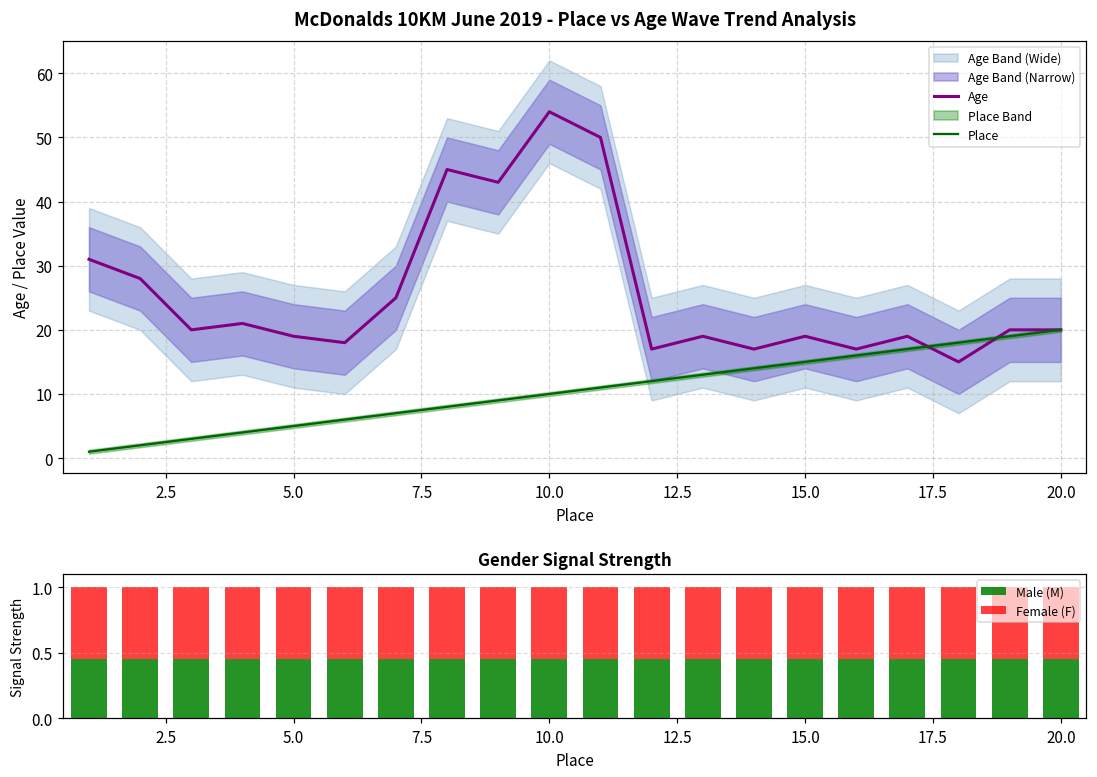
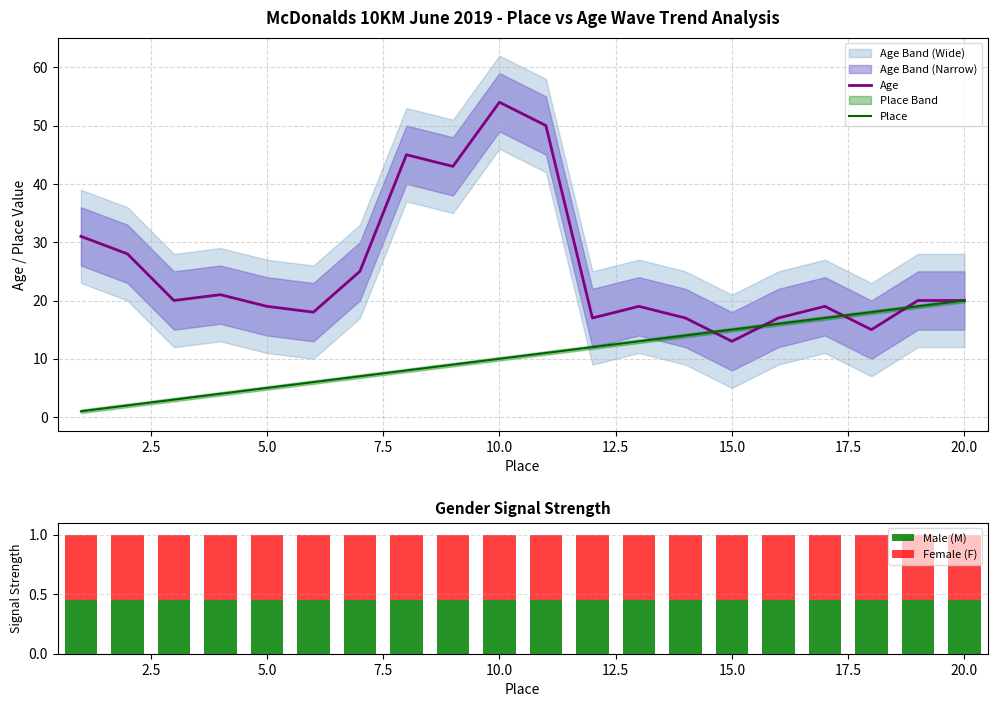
McDonalds 10KM June 2019 - Place vs Age Wave Trend Analysis, Age, 15.0: 19 -> 13
